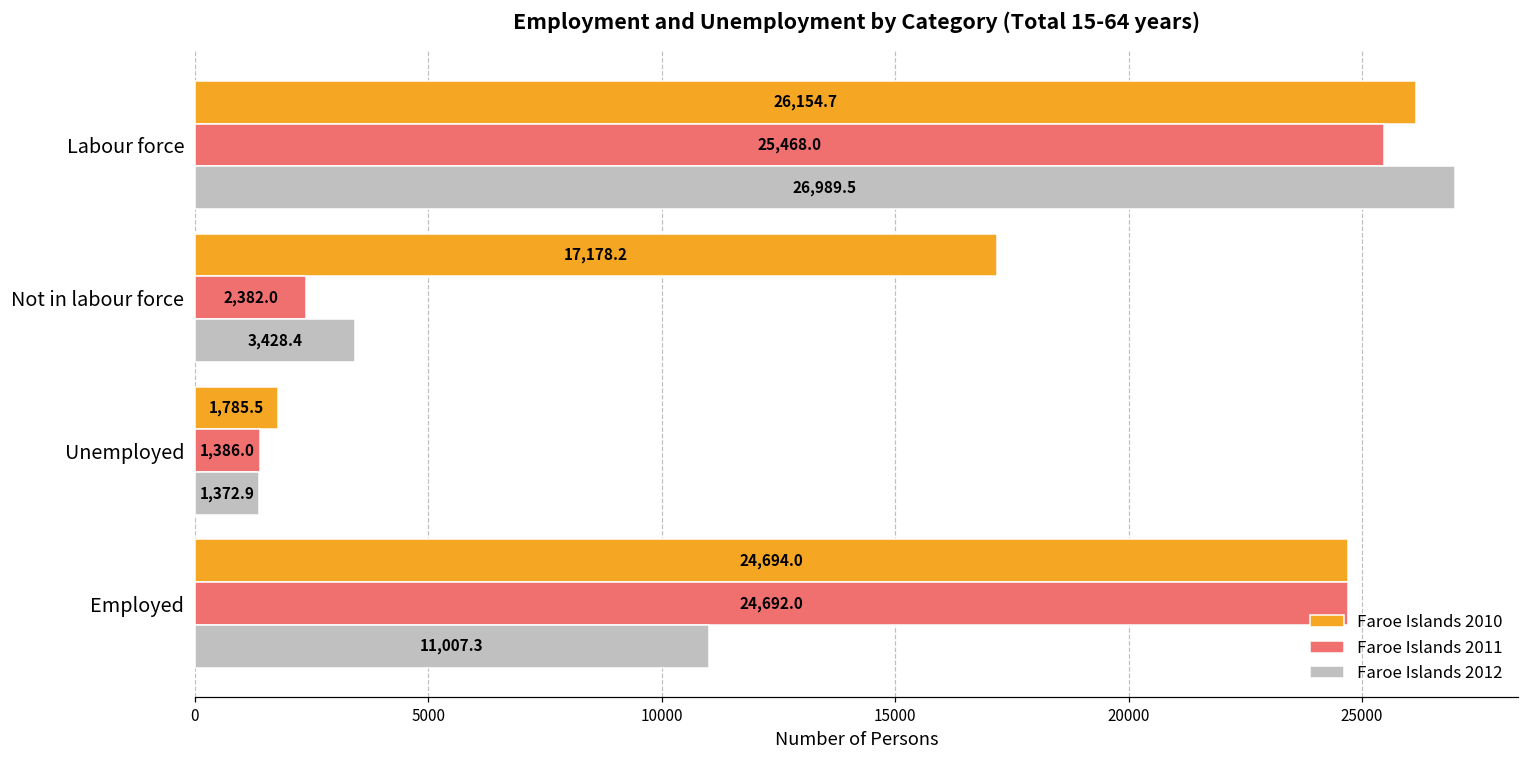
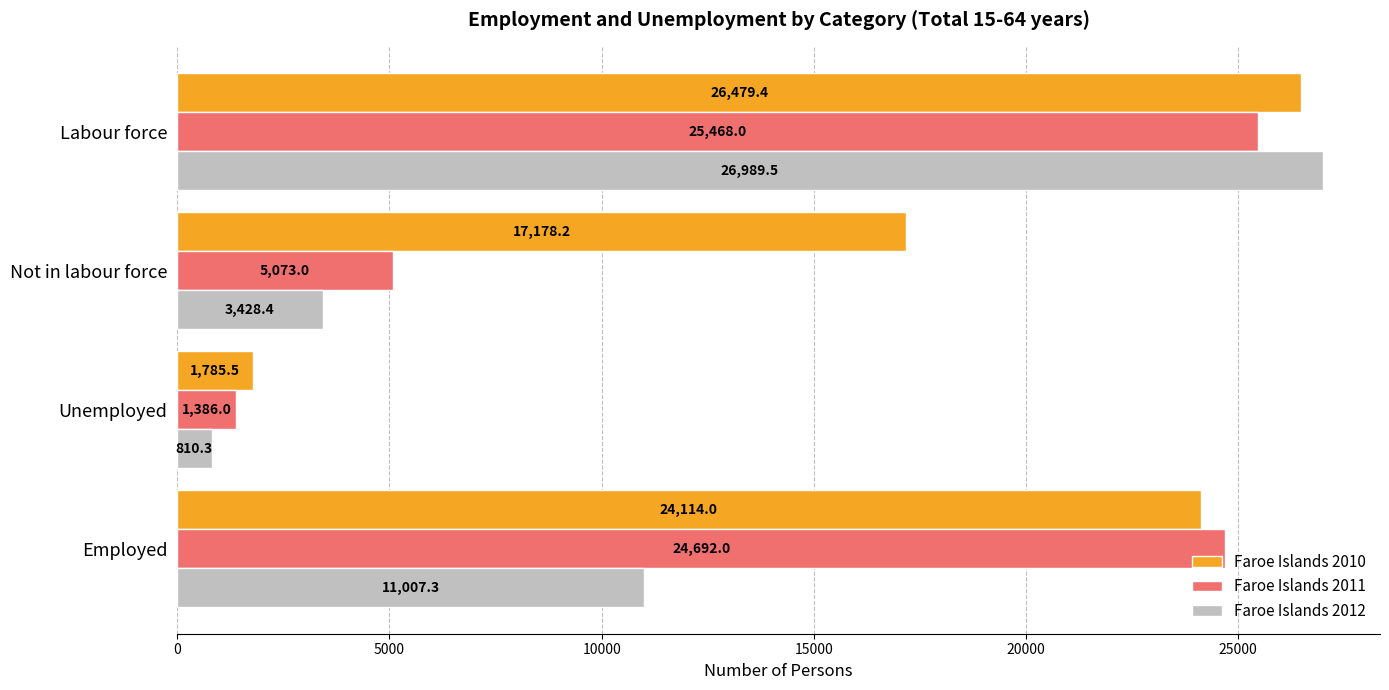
Faroe Islands 2010, Labour force: 26,154.7 -> 26,479.4
Faroe Islands 2011, Not in labour force: 2,382.0 -> 5,073.0
Faroe Islands 2012, Unemployed: 1,372.9 -> 810.3
Faroe Islands 2010, Employed: 24,694.0 -> 24,114.0
